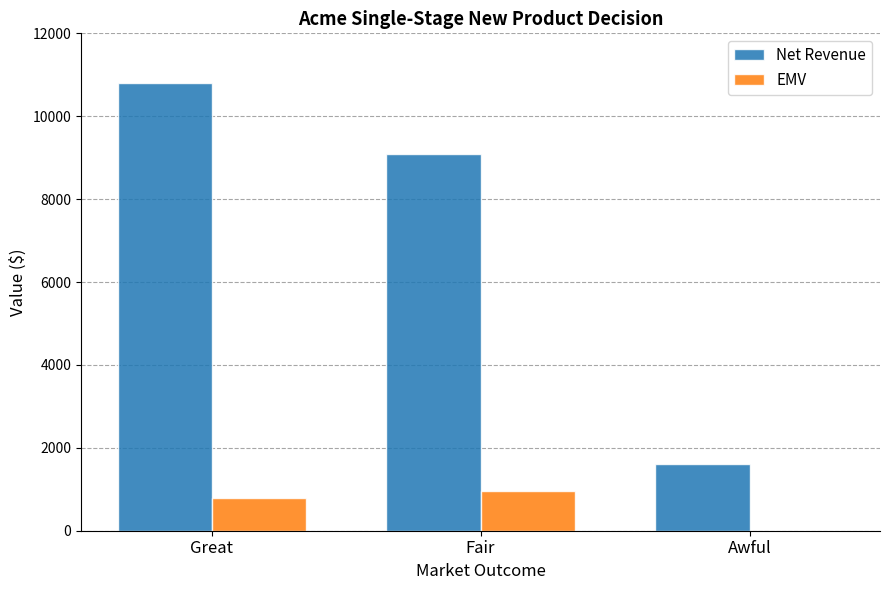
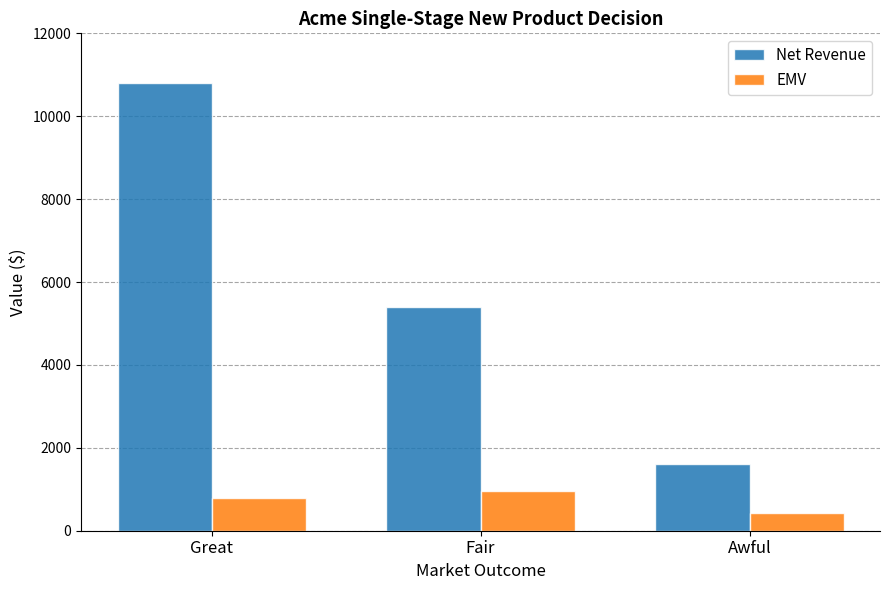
Net Revenue, Fair: 9100 -> 5400
EMV, Awful: 0 -> 400
